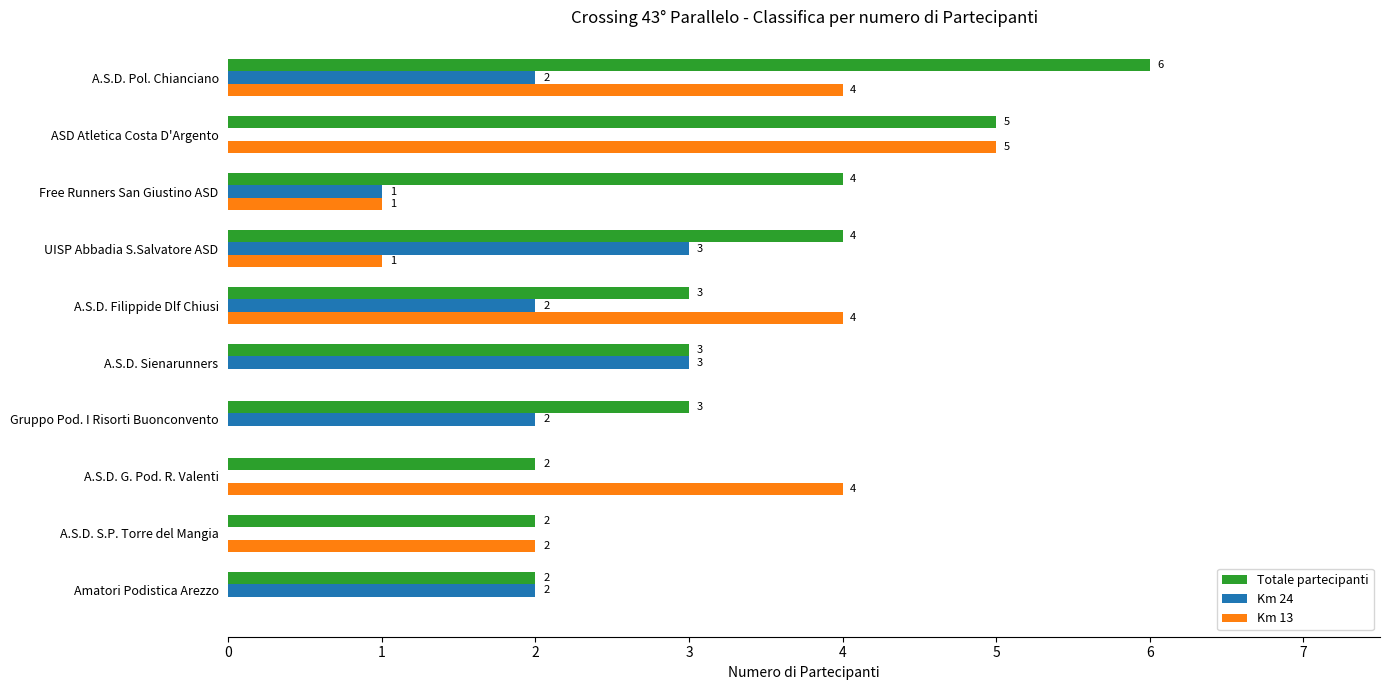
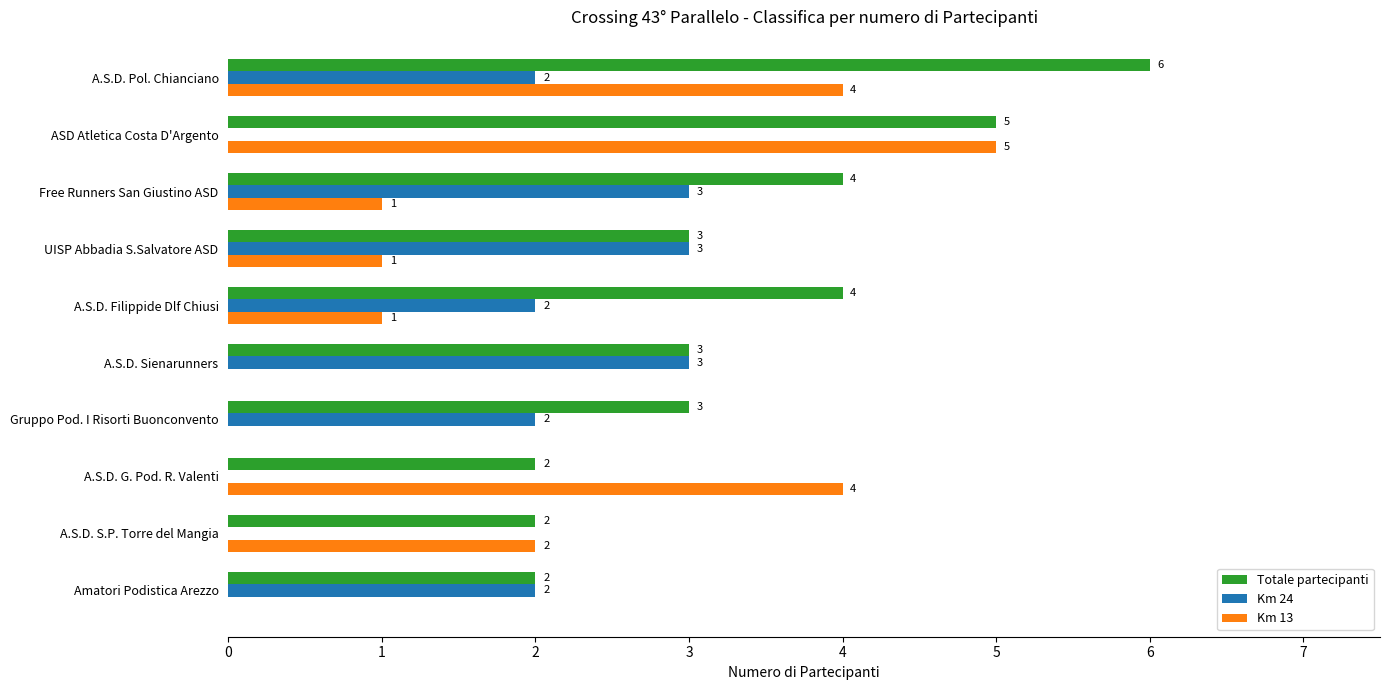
Km 24, Free Runners San Giustino ASD: 1 -> 3
Totale partecipanti, UISP Abbadia S.Salvatore ASD: 4 -> 3
Totale partecipanti, A.S.D. Filippide Dlf Chiusi: 3 -> 4
Km 13, A.S.D. Filippide Dlf Chiusi: 4 -> 1
